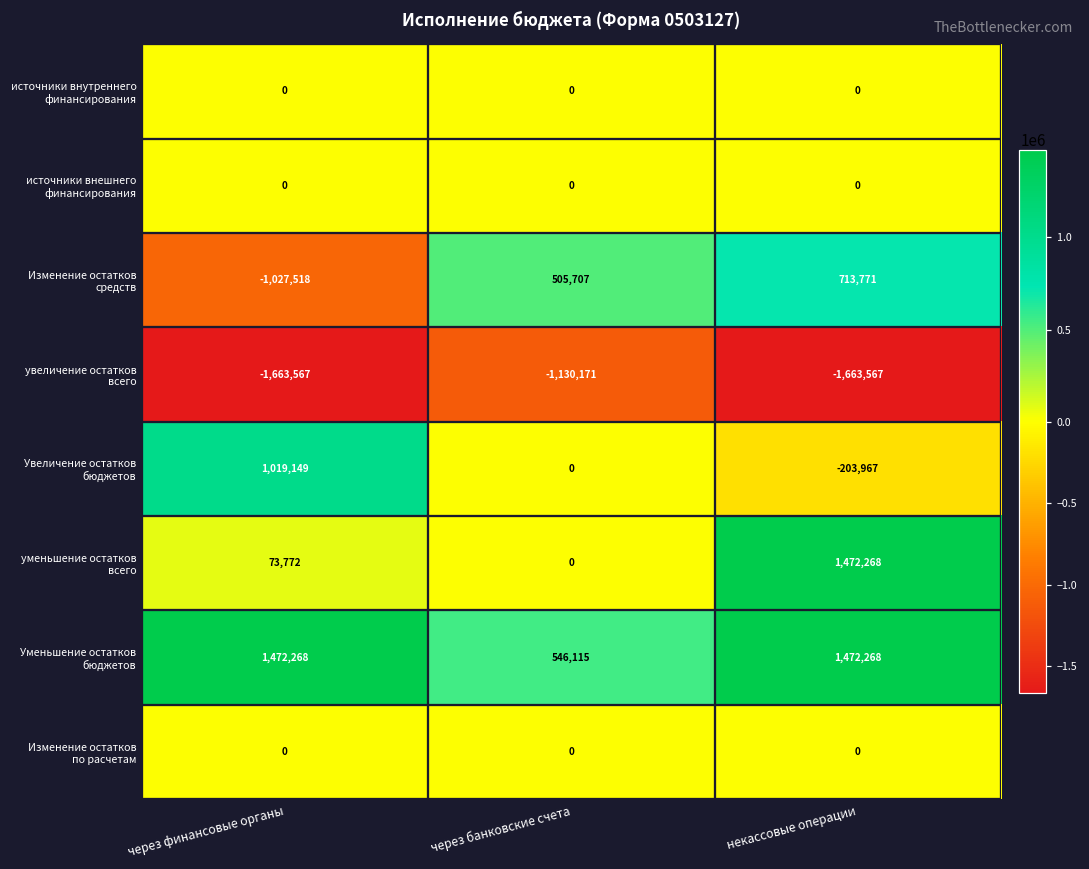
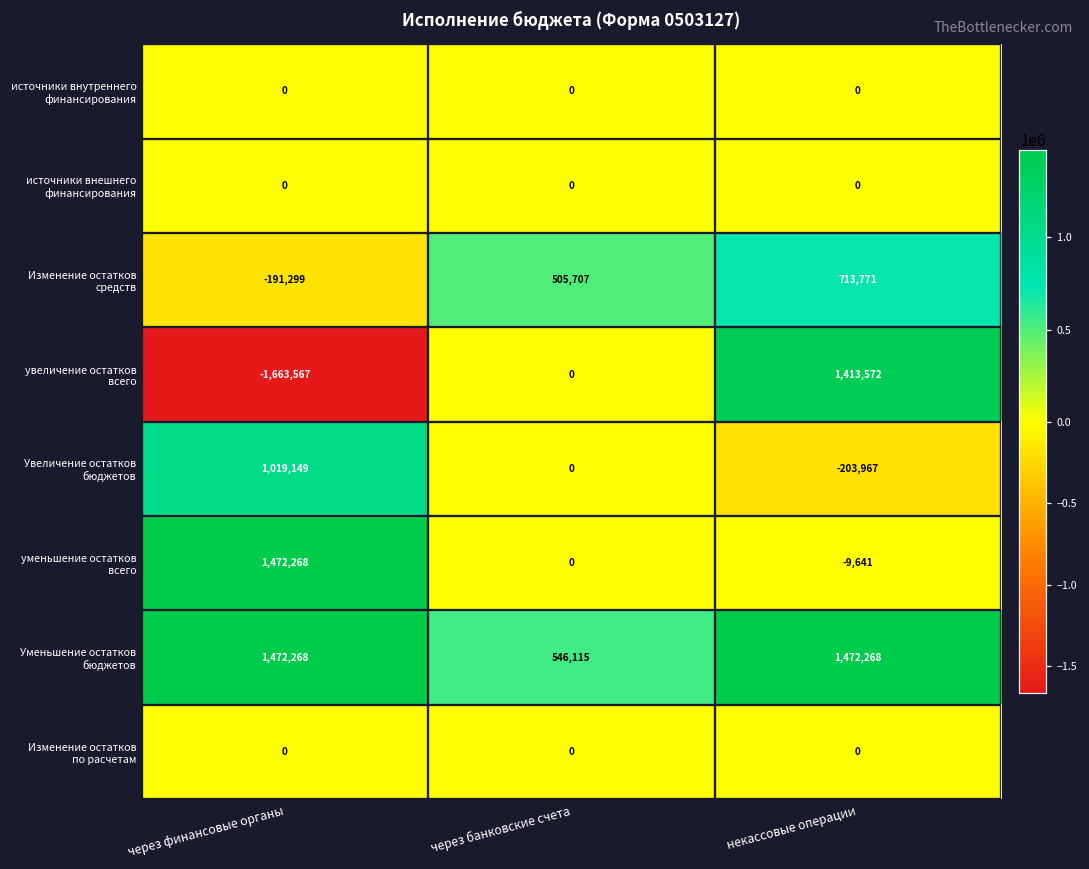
Изменение остатков средств, через финансовые органы: -1,027,518 -> -191,299
увеличение остатков всего, через банковские счета: -1,130,171 -> 0
увеличение остатков всего, некассовые операции: -1,663,567 -> 1,413,572
уменьшение остатков всего, через финансовые органы: 73,772 -> 1,472,268
уменьшение остатков всего, некассовые операции: 1,472,268 -> -9,641
